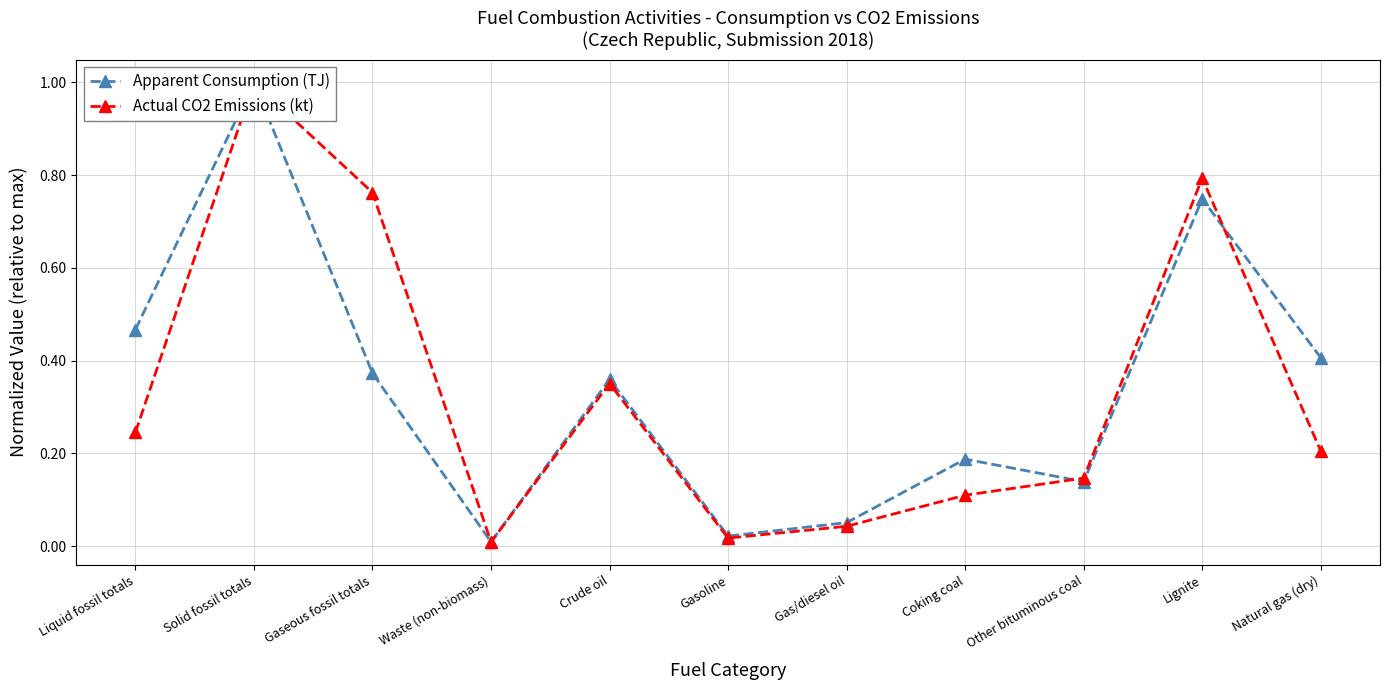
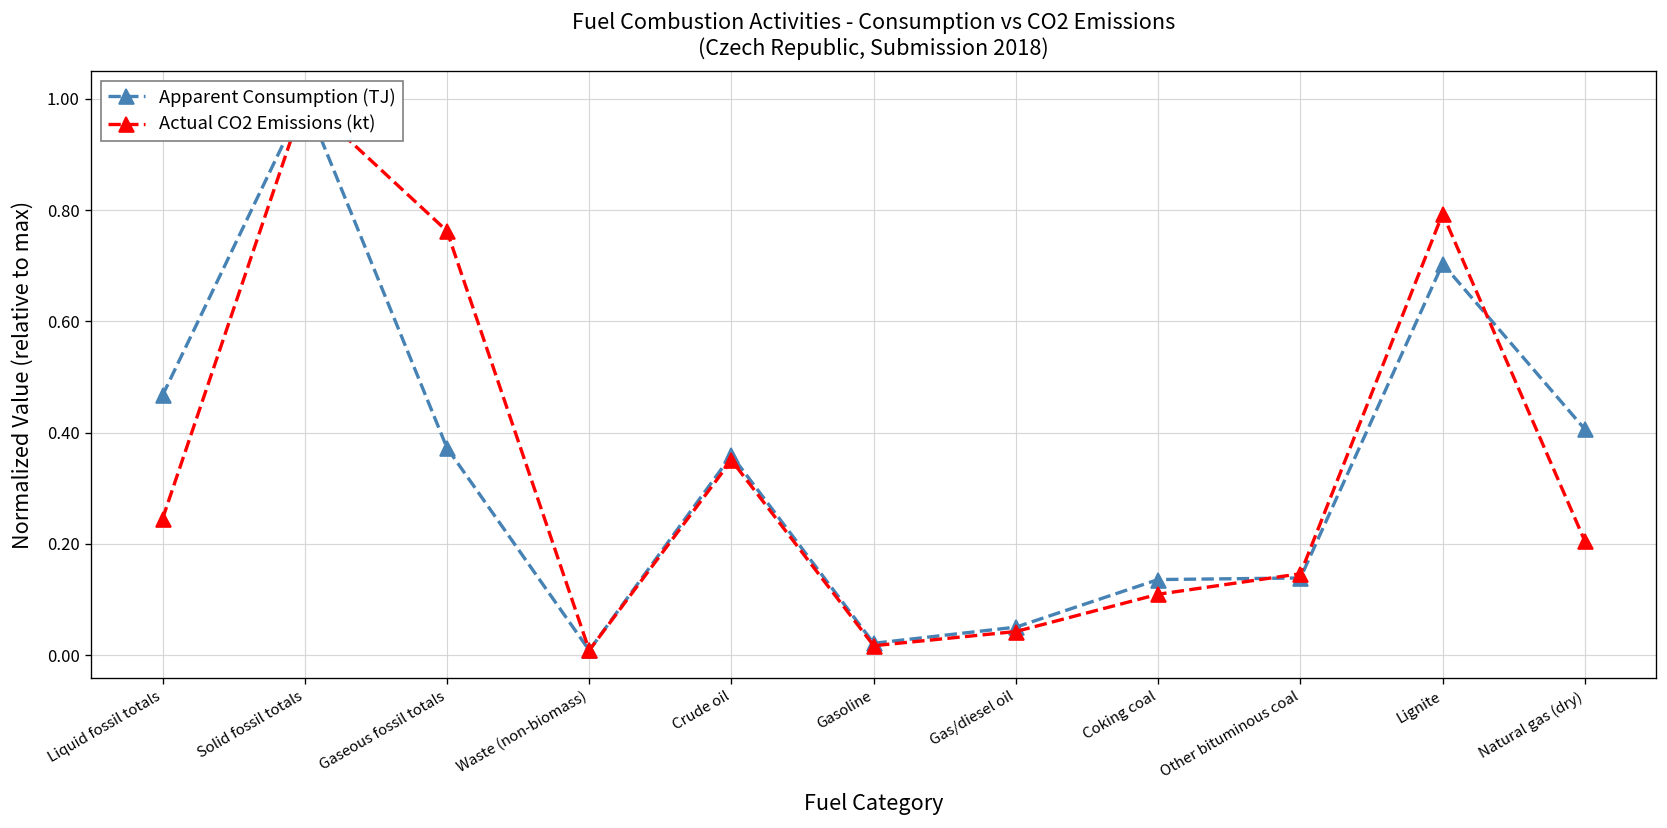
Apparent Consumption (TJ), Coking coal: 0.19 -> 0.14
Apparent Consumption (TJ), Lignite: 0.75 -> 0.70
